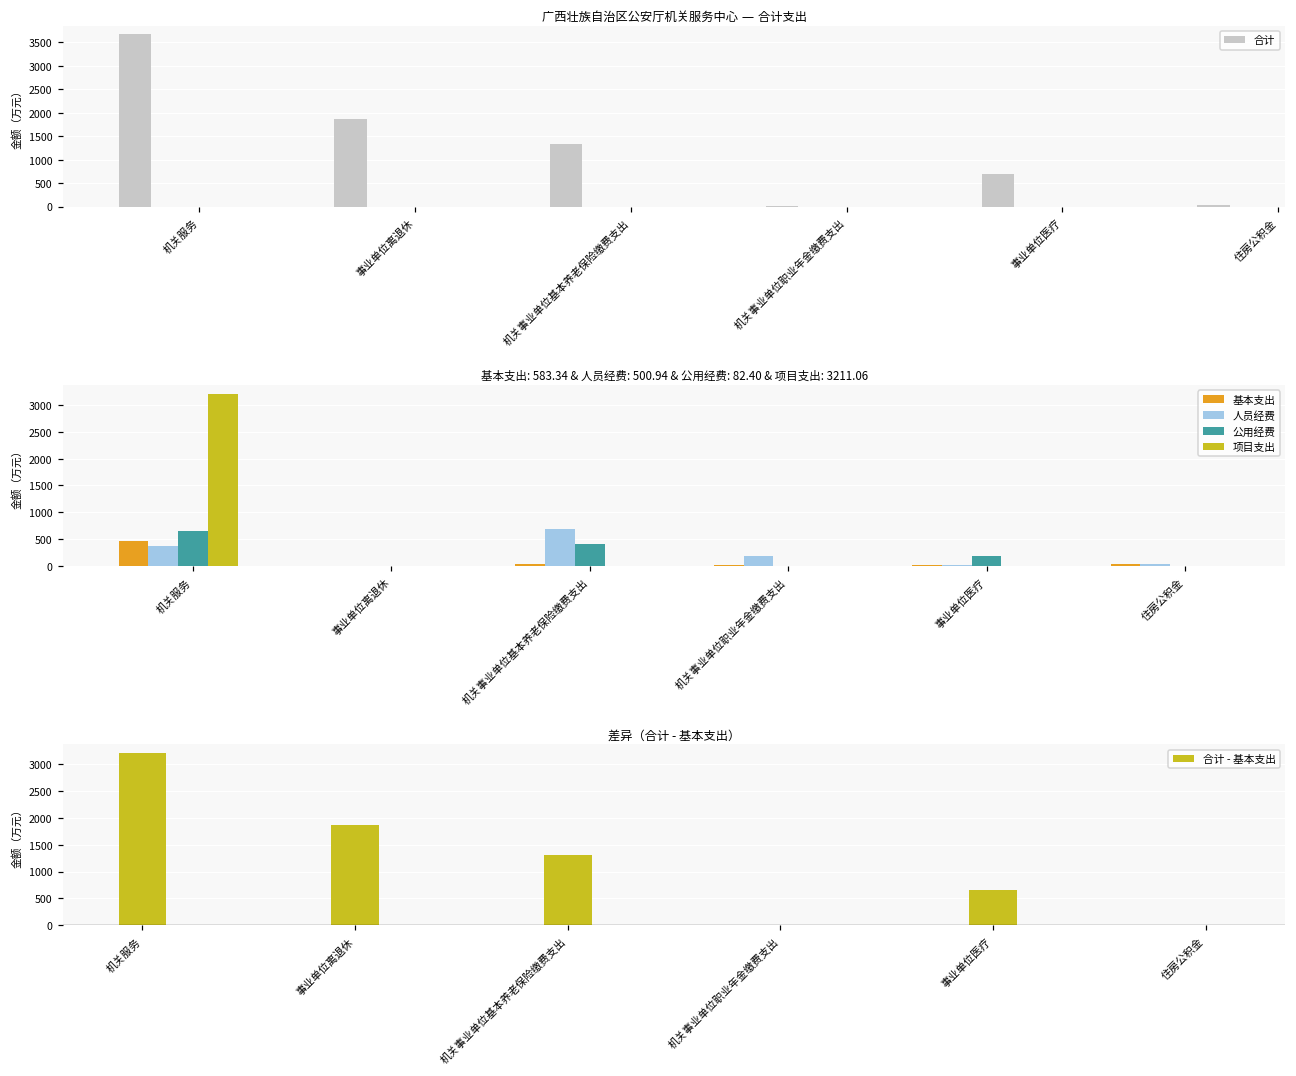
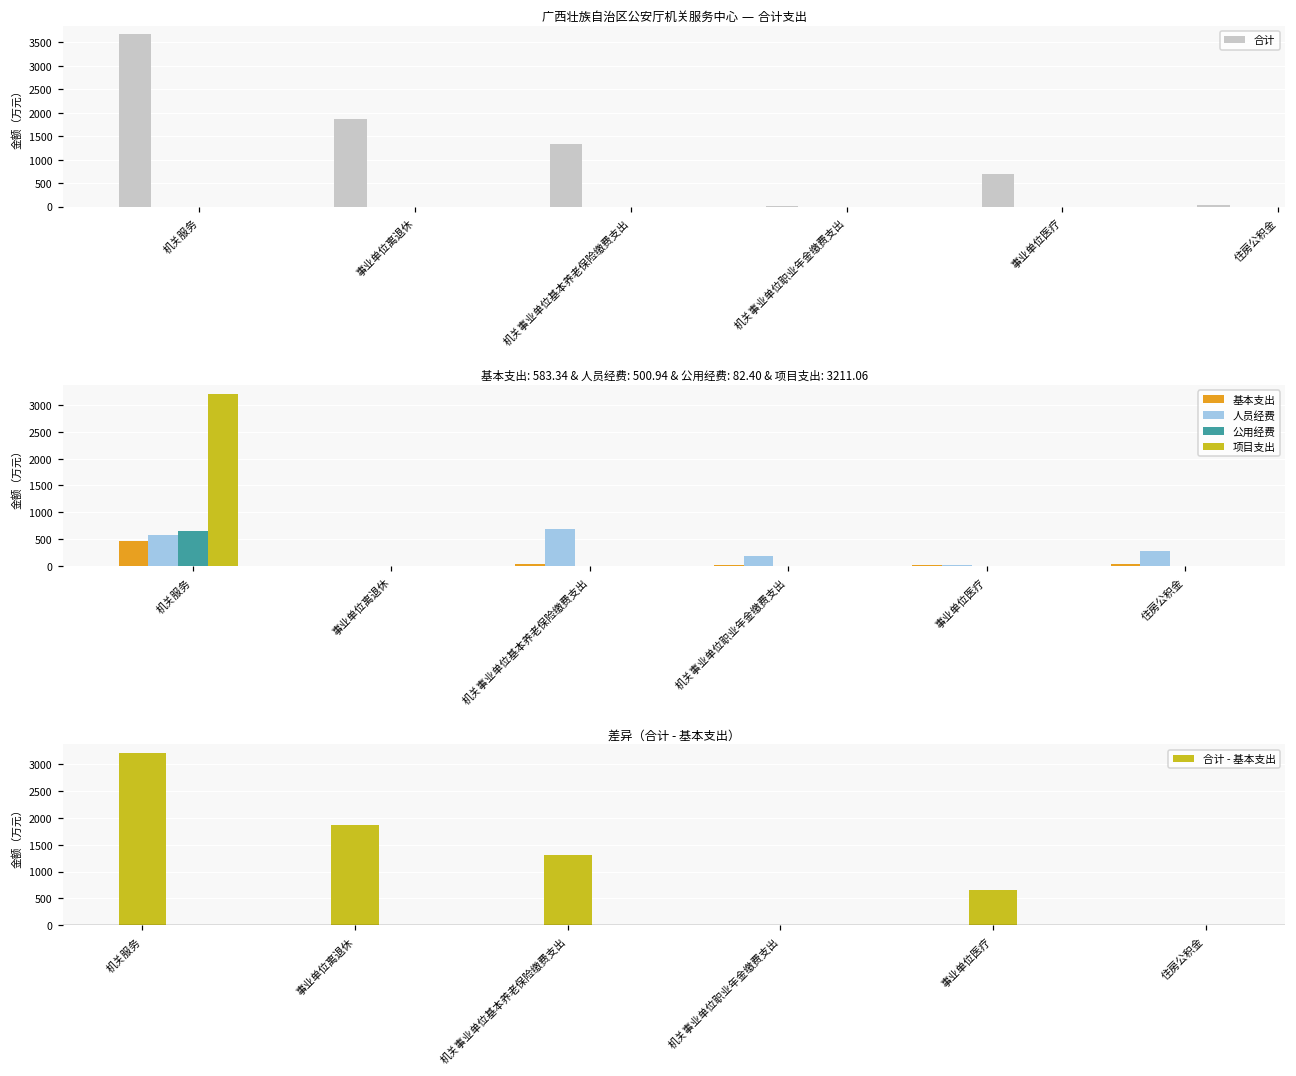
基本支出: 583.34 & 人员经费: 500.94 & 公用经费: 82.40 & 项目支出: 3211.06, 人员经费, 机关服务: 400 -> 600
基本支出: 583.34 & 人员经费: 500.94 & 公用经费: 82.40 & 项目支出: 3211.06, 公用经费, 机关事业单位基本养老保险缴费支出: 400 -> 0
基本支出: 583.34 & 人员经费: 500.94 & 公用经费: 82.40 & 项目支出: 3211.06, 公用经费, 事业单位医疗: 200 -> 0
基本支出: 583.34 & 人员经费: 500.94 & 公用经费: 82.40 & 项目支出: 3211.06, 人员经费, 住房公积金: 0 -> 300
